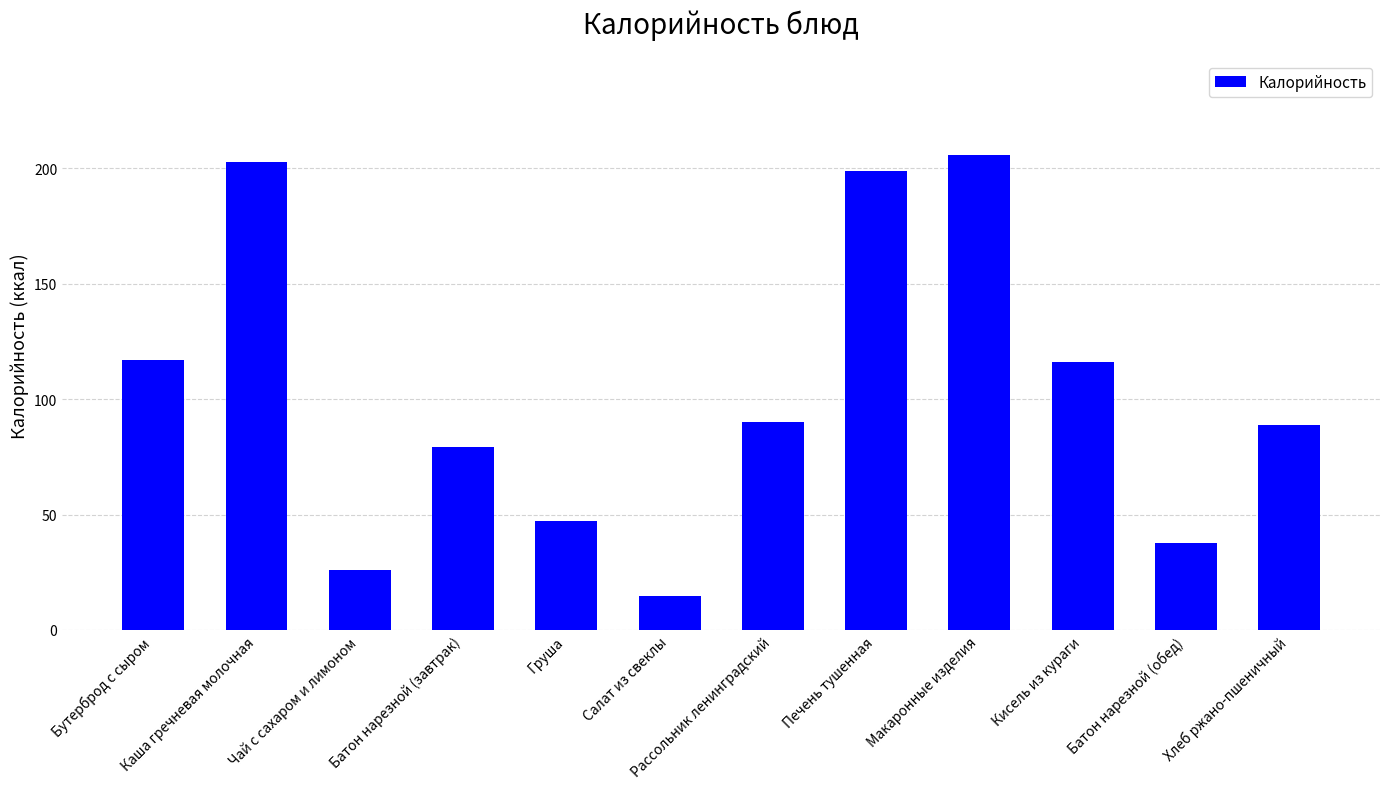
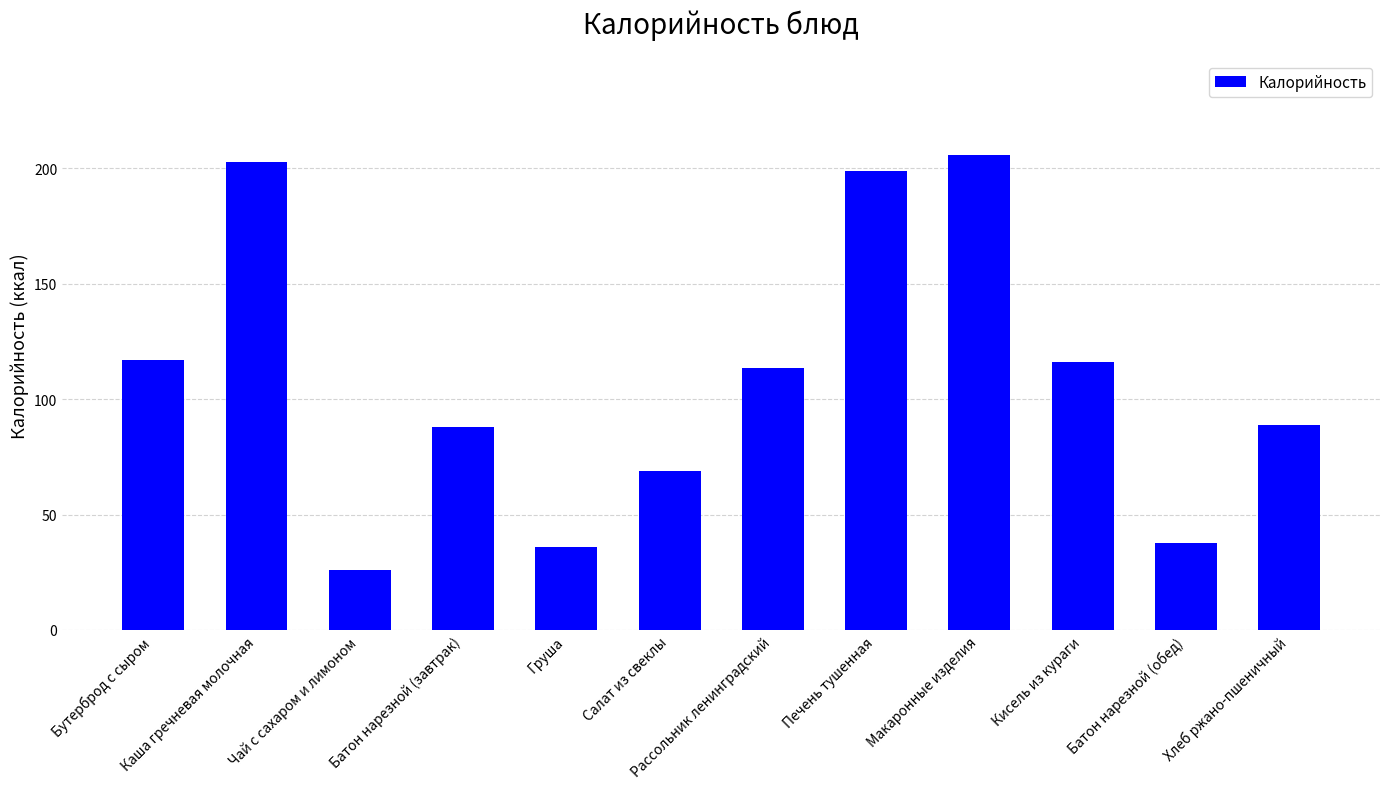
Батон нарезной (завтрак): 79 -> 88
Груша: 47 -> 36
Салат из свеклы: 15 -> 69
Рассольник ленинградский: 90 -> 114
